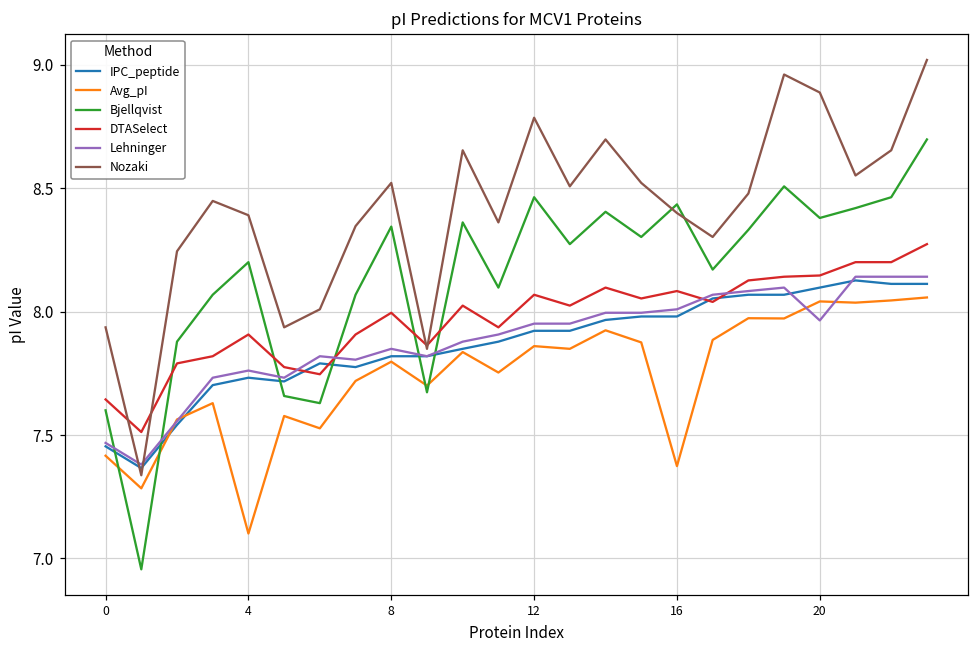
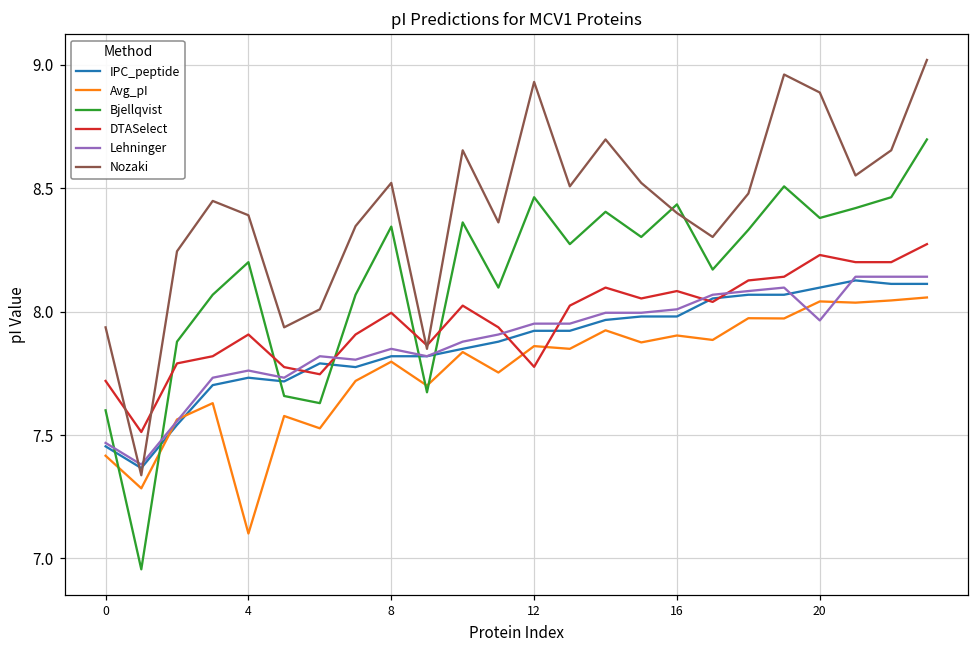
DTASelect, 0: 7.64 -> 7.72
DTASelect, 12: 8.07 -> 7.78
Nozaki, 12: 8.79 -> 8.93
Avg_pI, 16: 7.37 -> 7.90
DTASelect, 20: 8.15 -> 8.23
